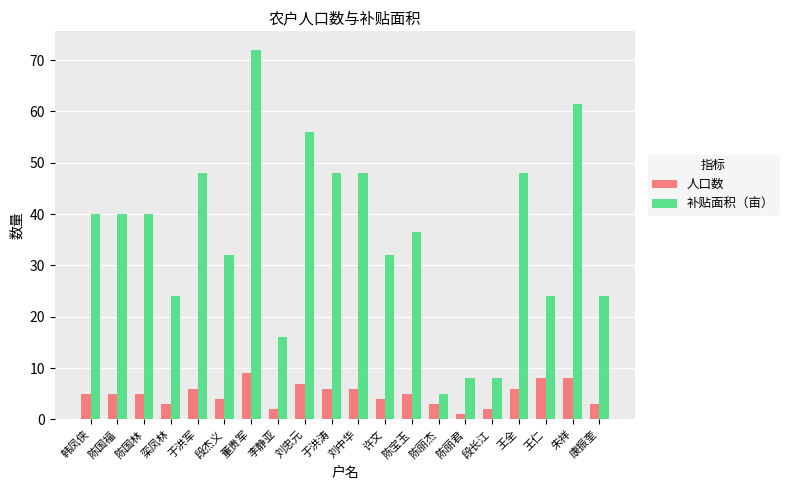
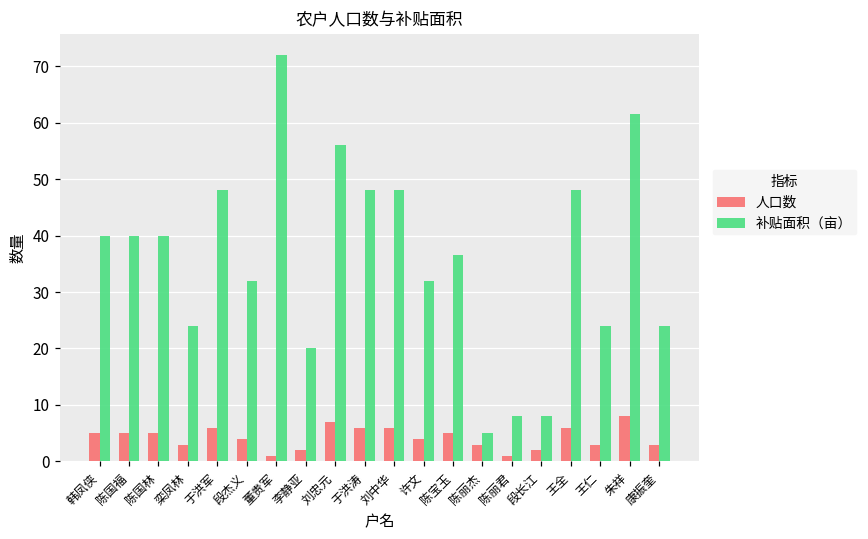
人口数, 董贵军: 9 -> 1
补贴面积（亩）, 李静亚: 16 -> 20
人口数, 王仁: 8 -> 3
